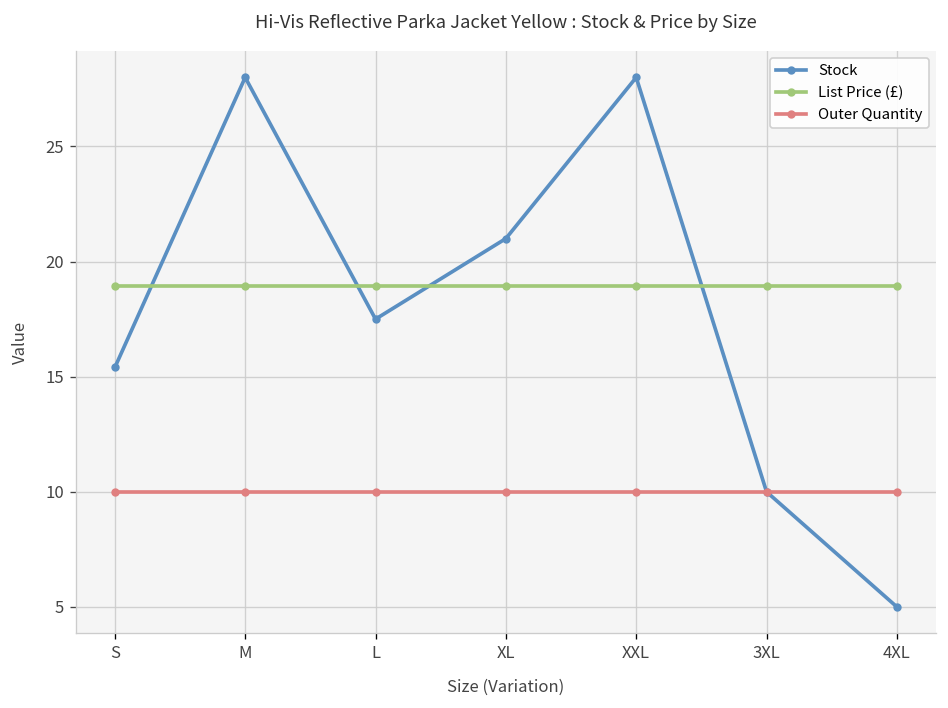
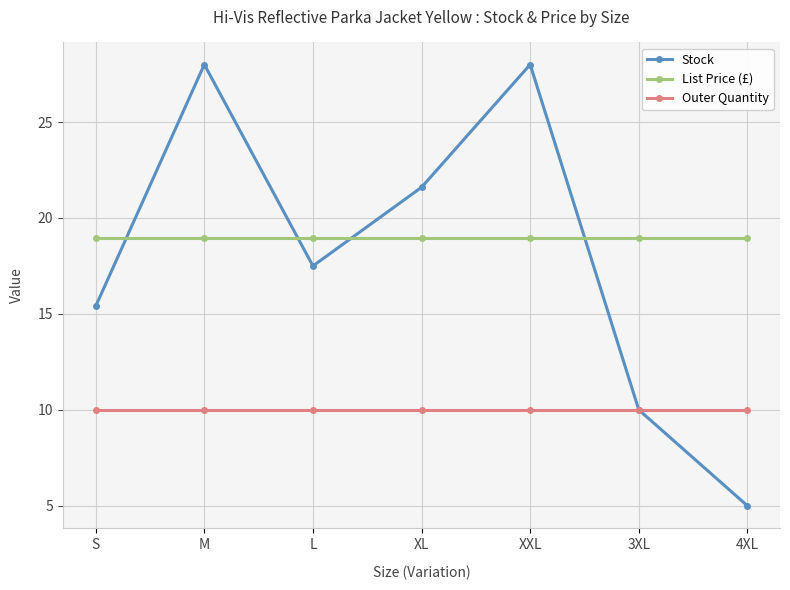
Stock, XL: 21.0 -> 21.6
